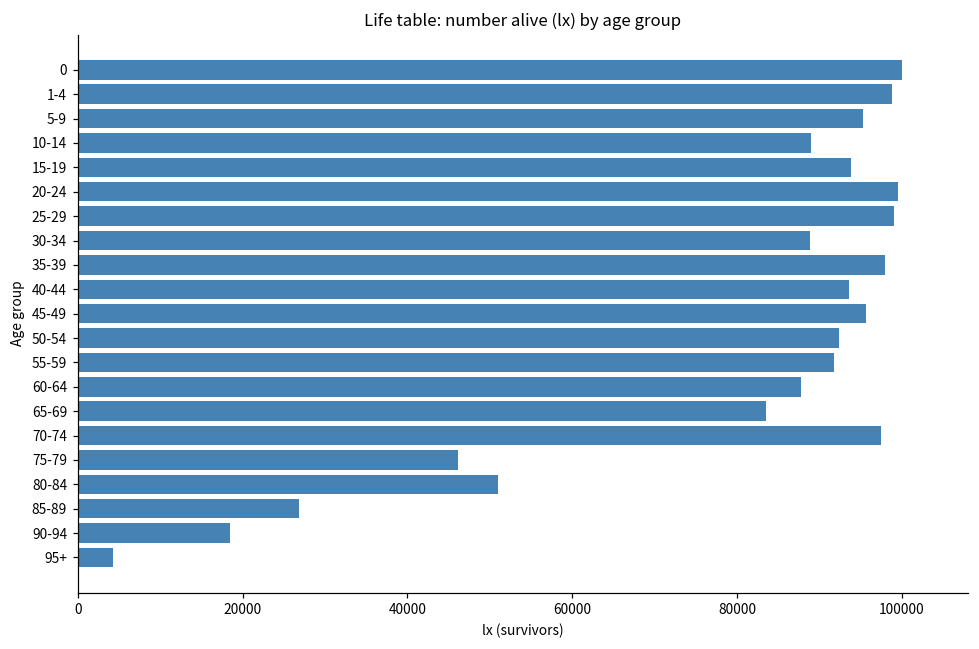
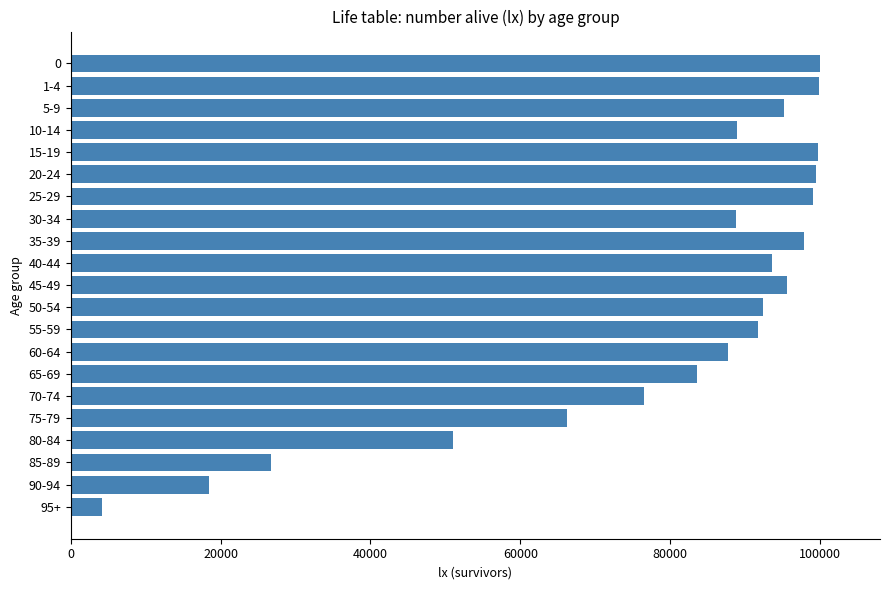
1-4: 99000 -> 100000
15-19: 94000 -> 100000
70-74: 97000 -> 77000
75-79: 46000 -> 66000
